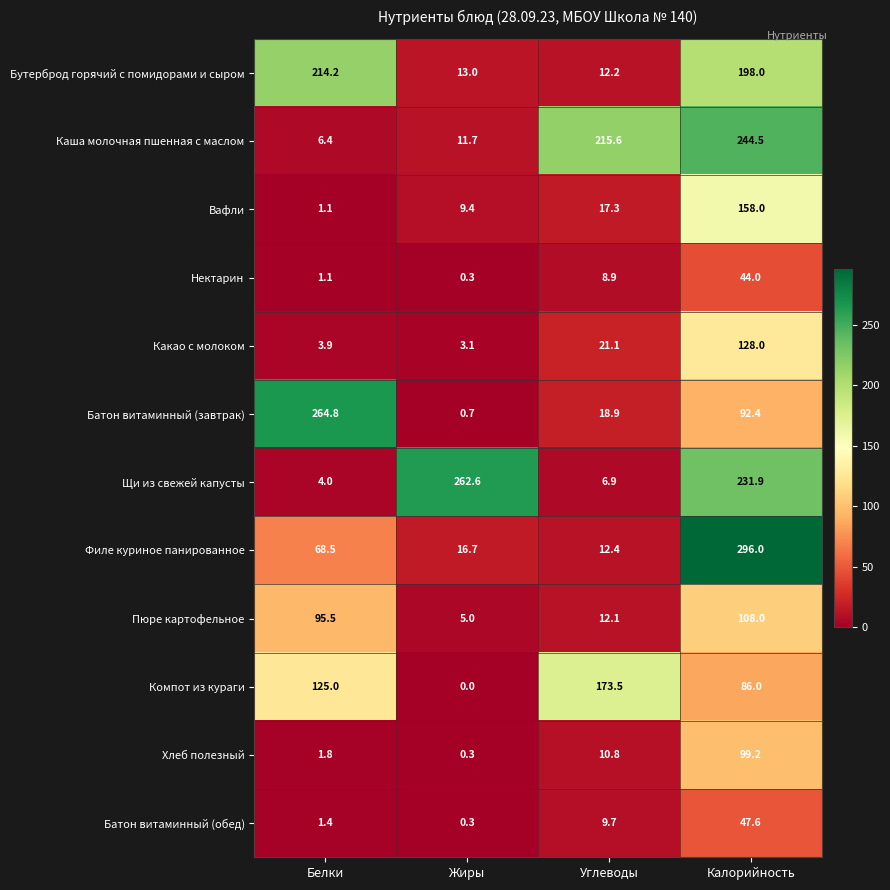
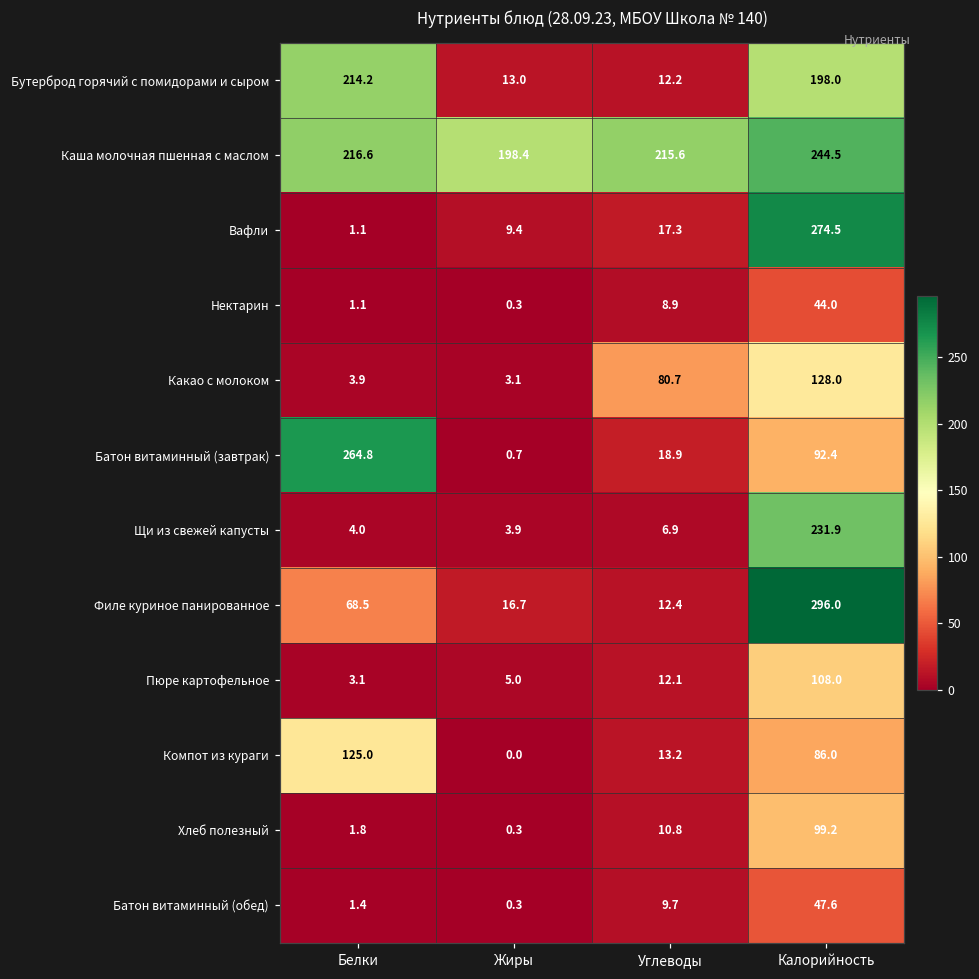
Каша молочная пшенная с маслом, Белки: 6.4 -> 216.6
Каша молочная пшенная с маслом, Жиры: 11.7 -> 198.4
Вафли, Калорийность: 158.0 -> 274.5
Какао с молоком, Углеводы: 21.1 -> 80.7
Щи из свежей капусты, Жиры: 262.6 -> 3.9
Пюре картофельное, Белки: 95.5 -> 3.1
Компот из кураги, Углеводы: 173.5 -> 13.2
